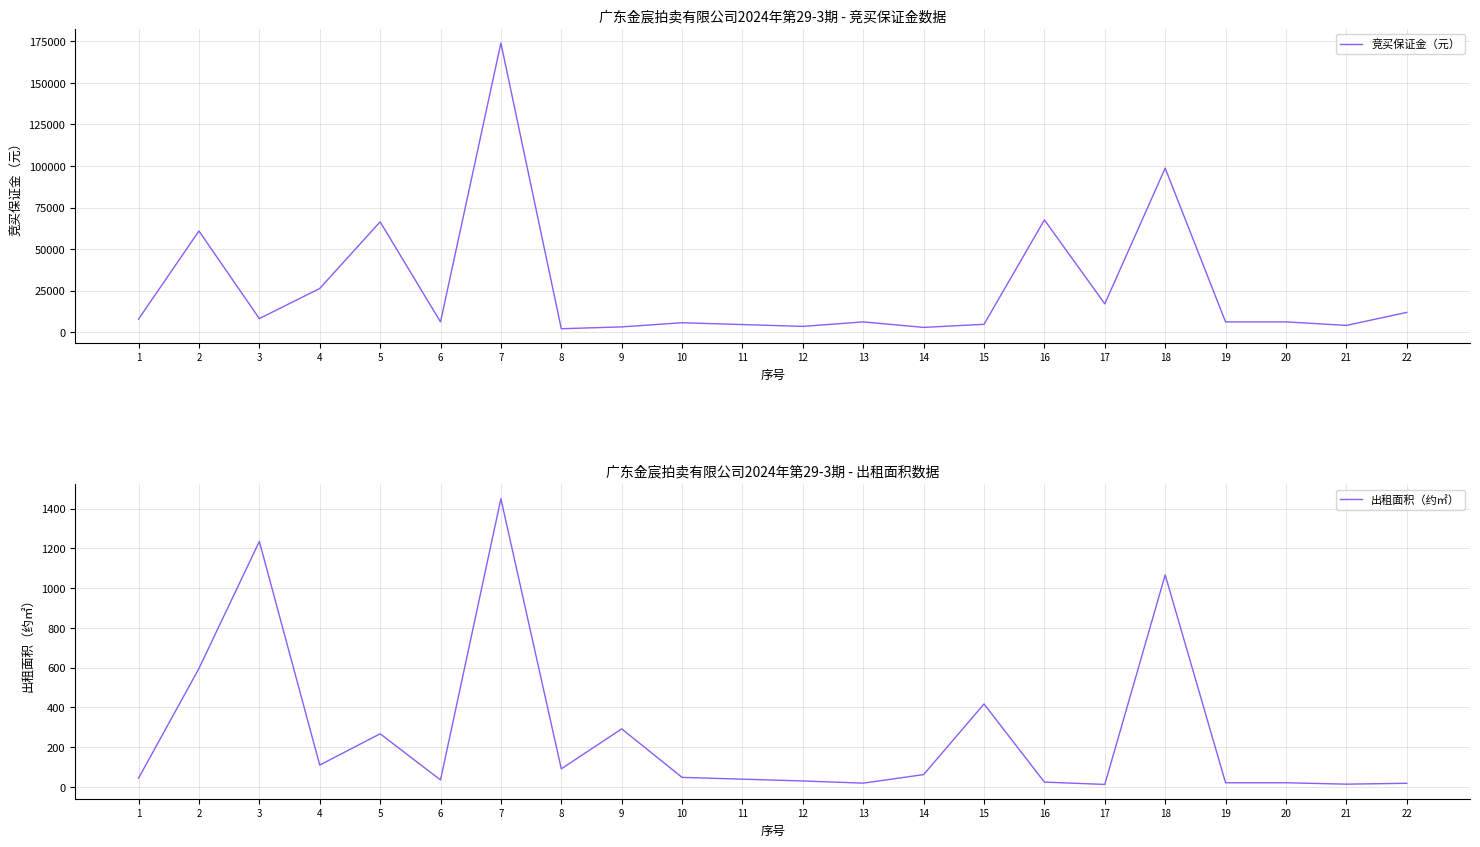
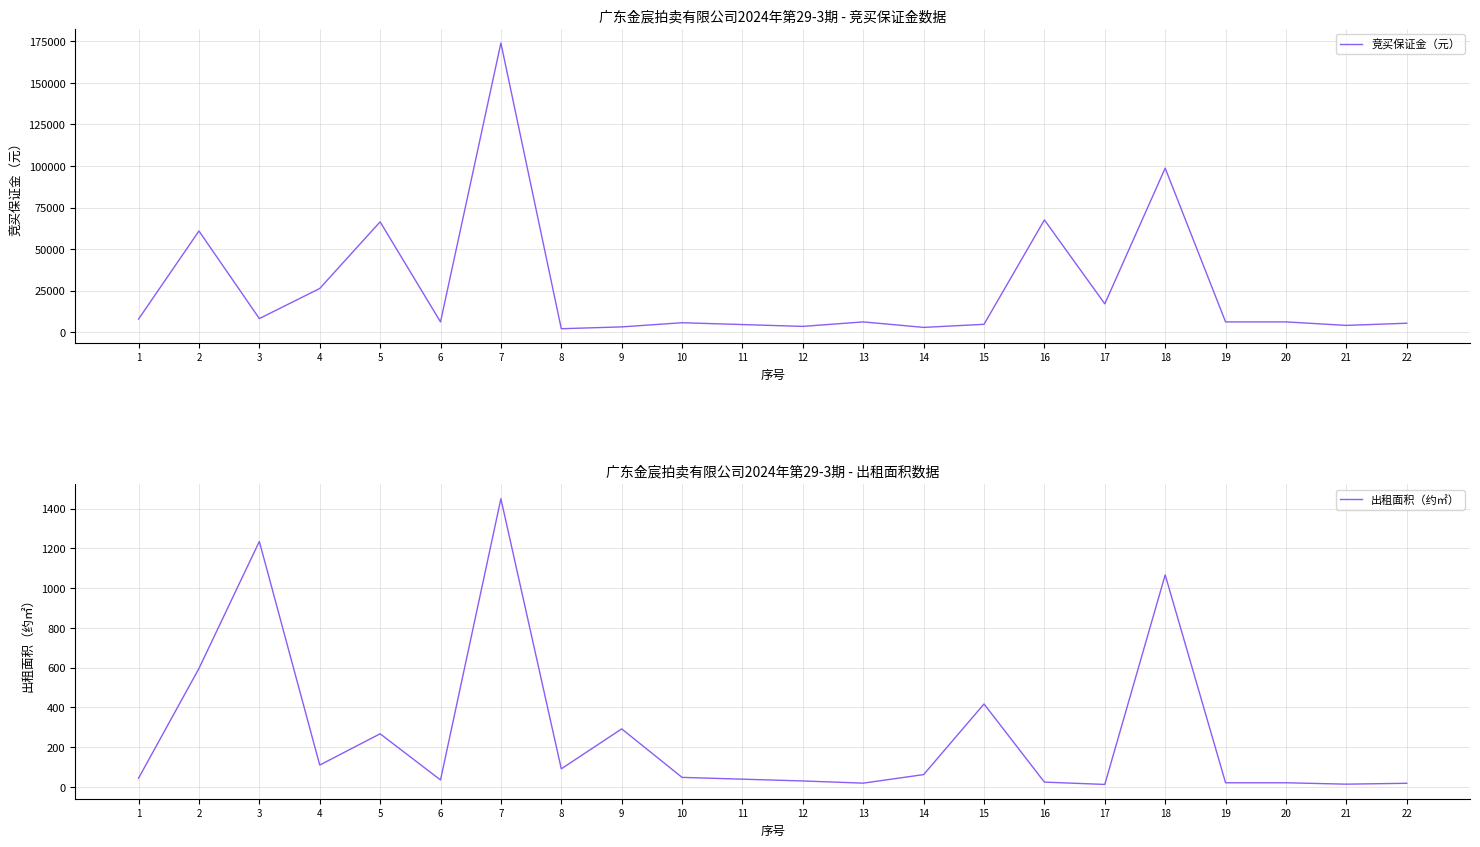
广东金宸拍卖有限公司2024年第29-3期 - 竞买保证金数据, 22: 12000 -> 6000
